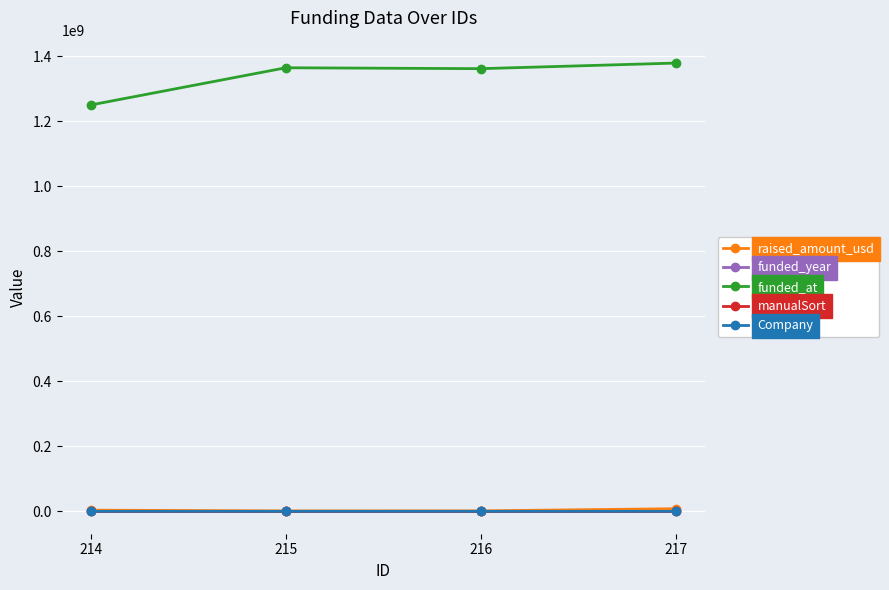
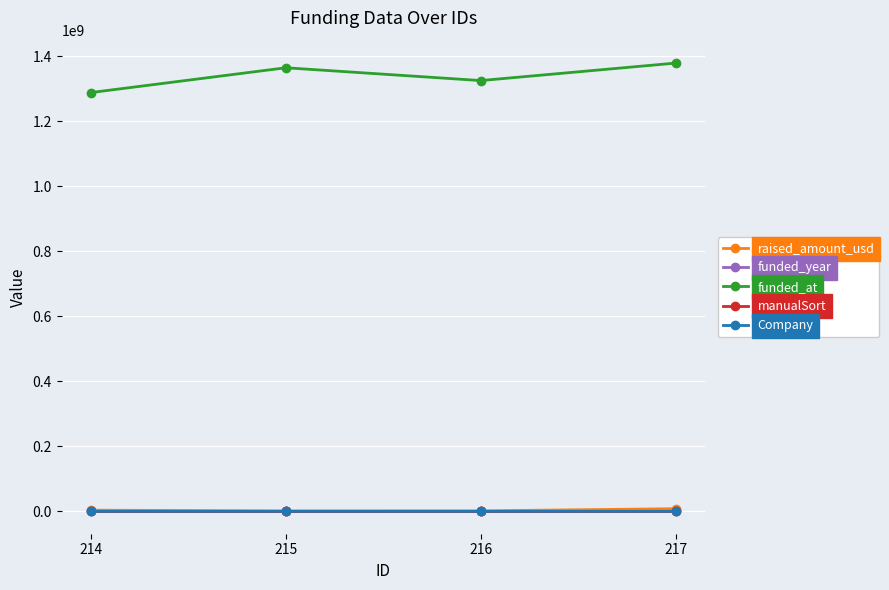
funded_at, 214: 1250000000 -> 1290000000
funded_at, 216: 1360000000 -> 1330000000
